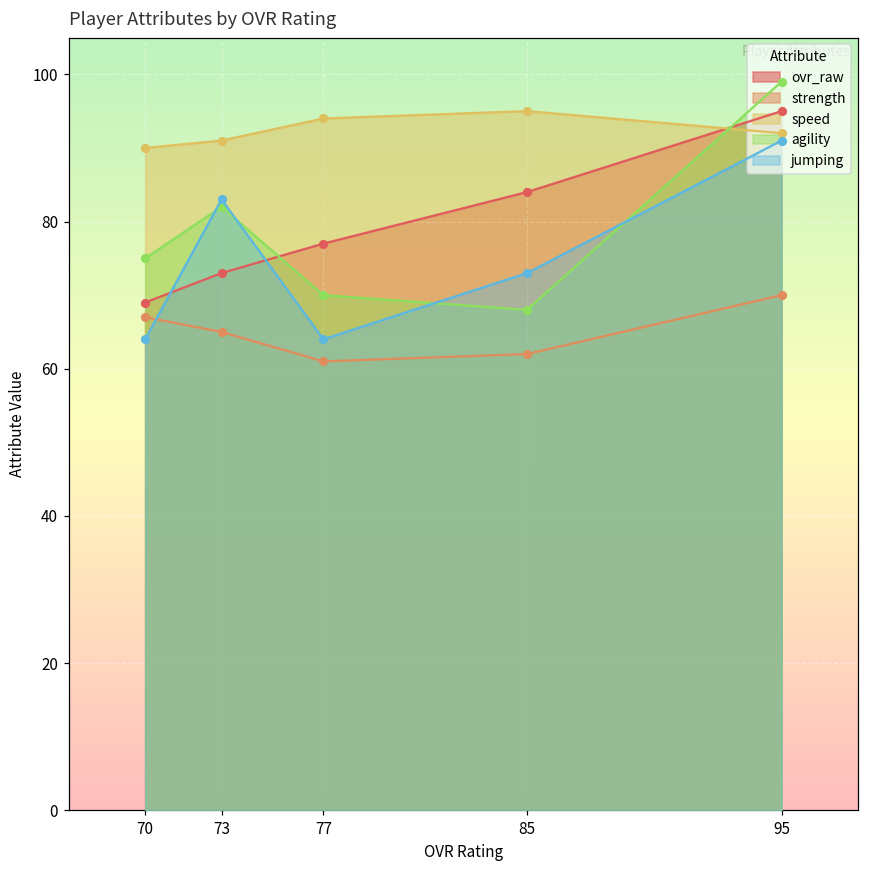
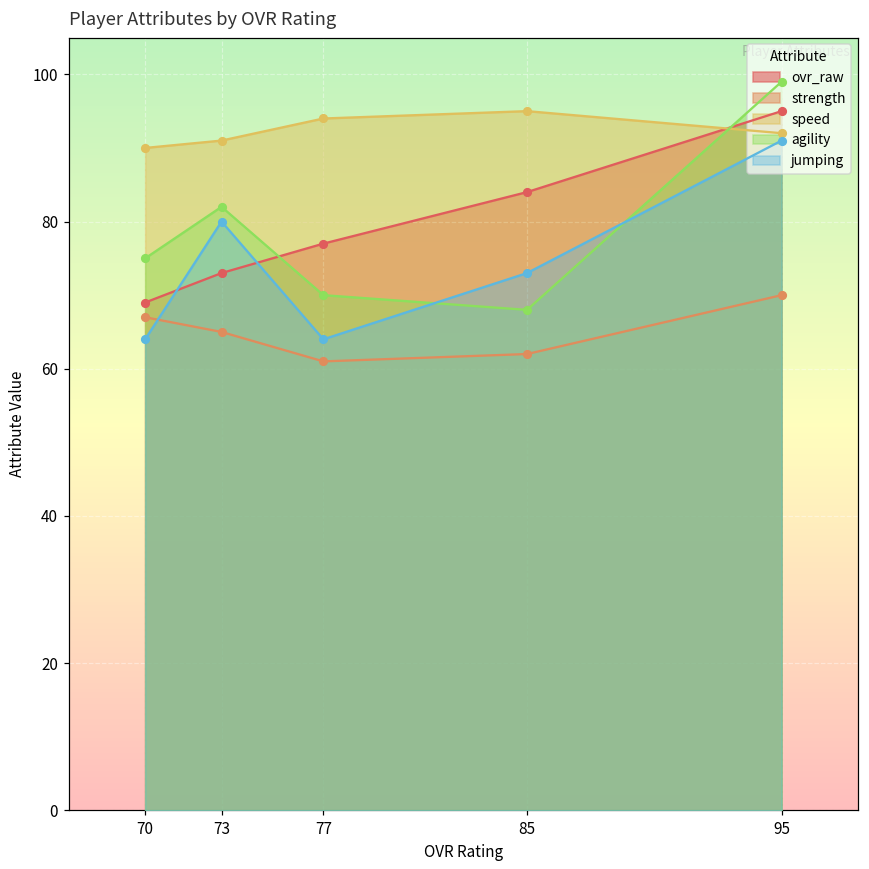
jumping, 73: 83 -> 80
